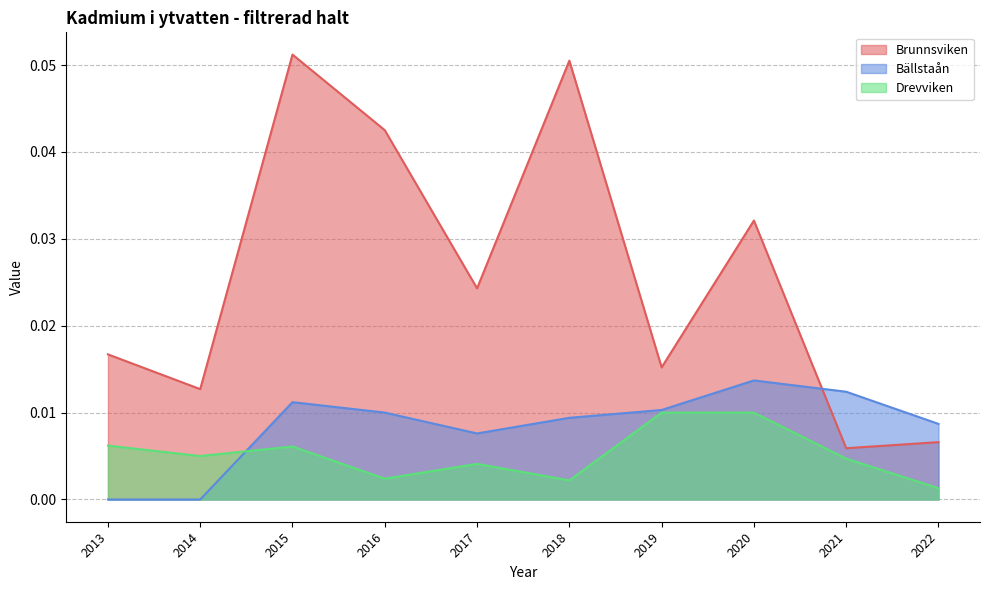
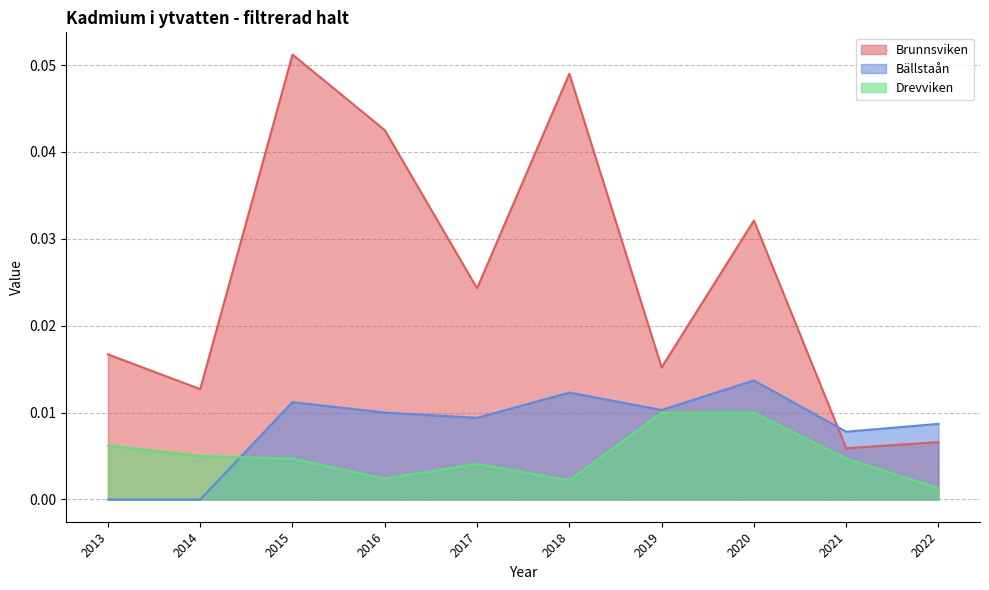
Drevviken, 2015: 0.006 -> 0.005
Bällstaån, 2017: 0.008 -> 0.009
Brunnsviken, 2018: 0.051 -> 0.049
Bällstaån, 2018: 0.009 -> 0.012
Bällstaån, 2021: 0.012 -> 0.008
